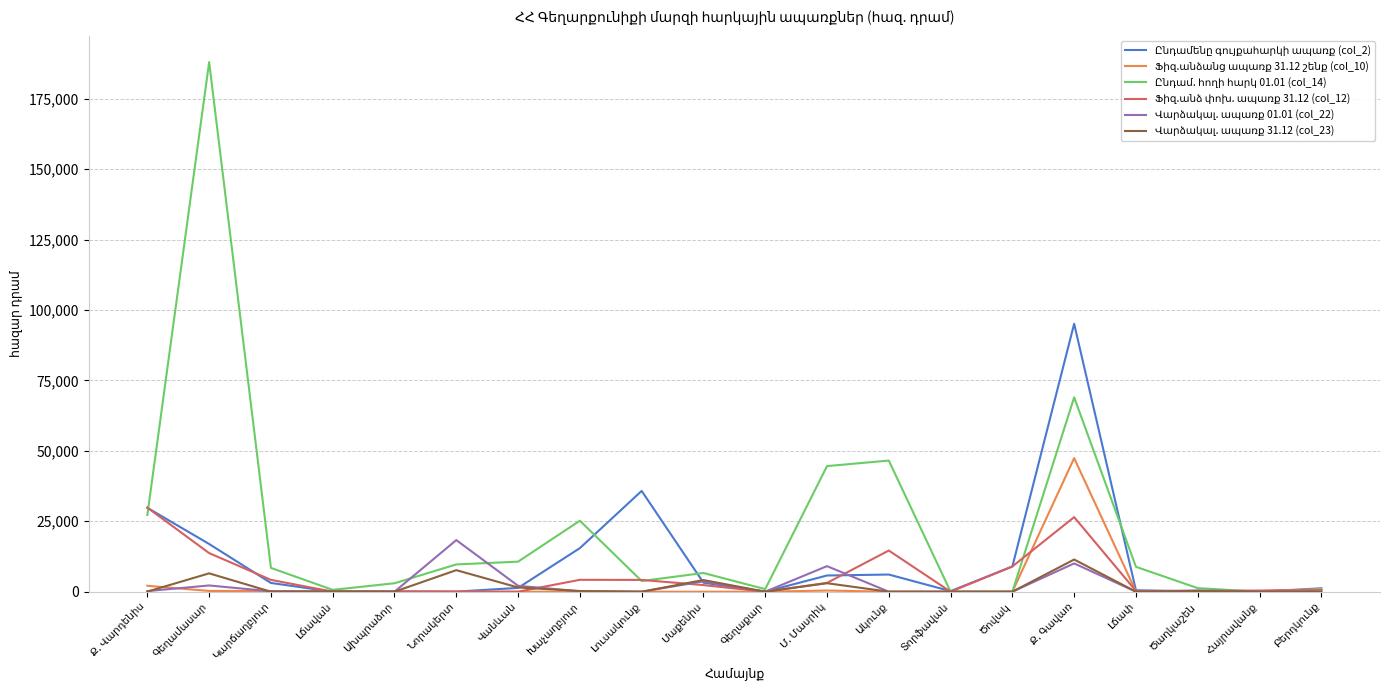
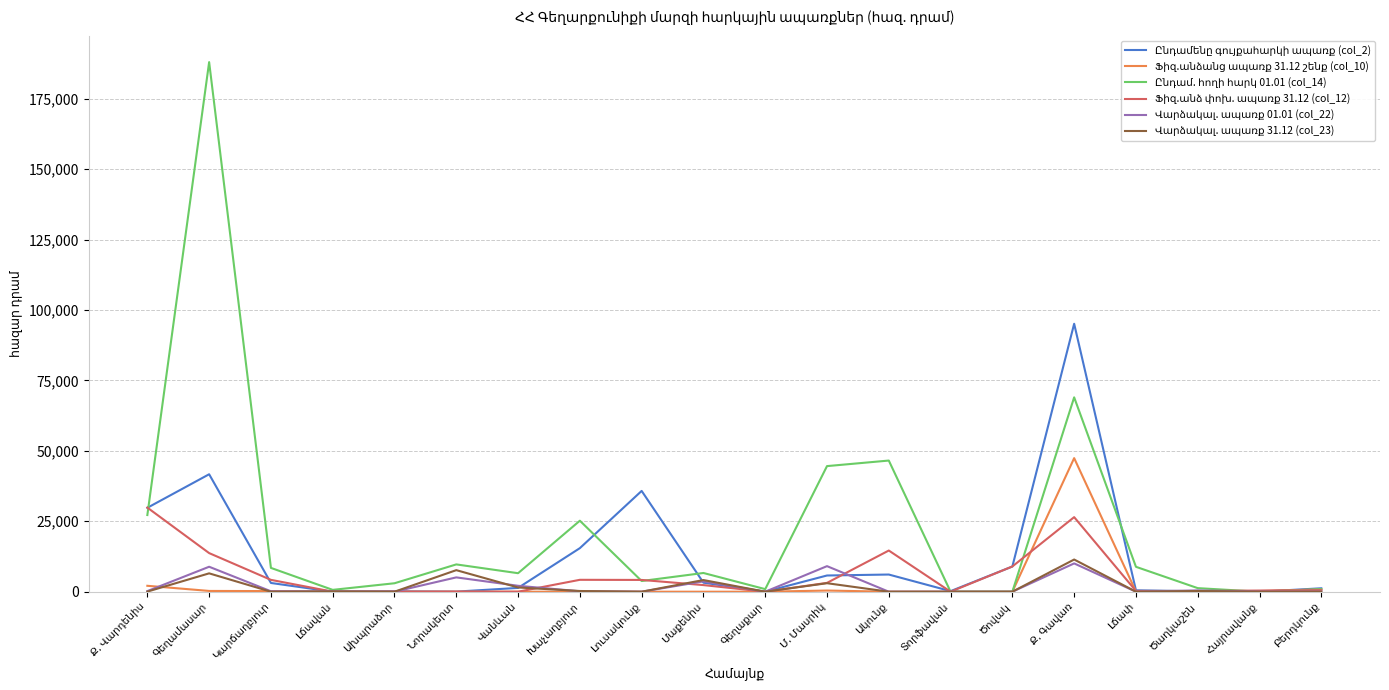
Ընդամենը գույքահարկի ապառք (col_2), Գեղամասար: 17,000 -> 42,000
Վարձակալ. ապառք 01.01 (col_22), Գեղամասար: 2,000 -> 9,000
Վարձակալ. ապառք 01.01 (col_22), Նորակերտ: 18,000 -> 5,000
Ընդամ. հողի հարկ 01.01 (col_14), Վանևան: 11,000 -> 7,000
